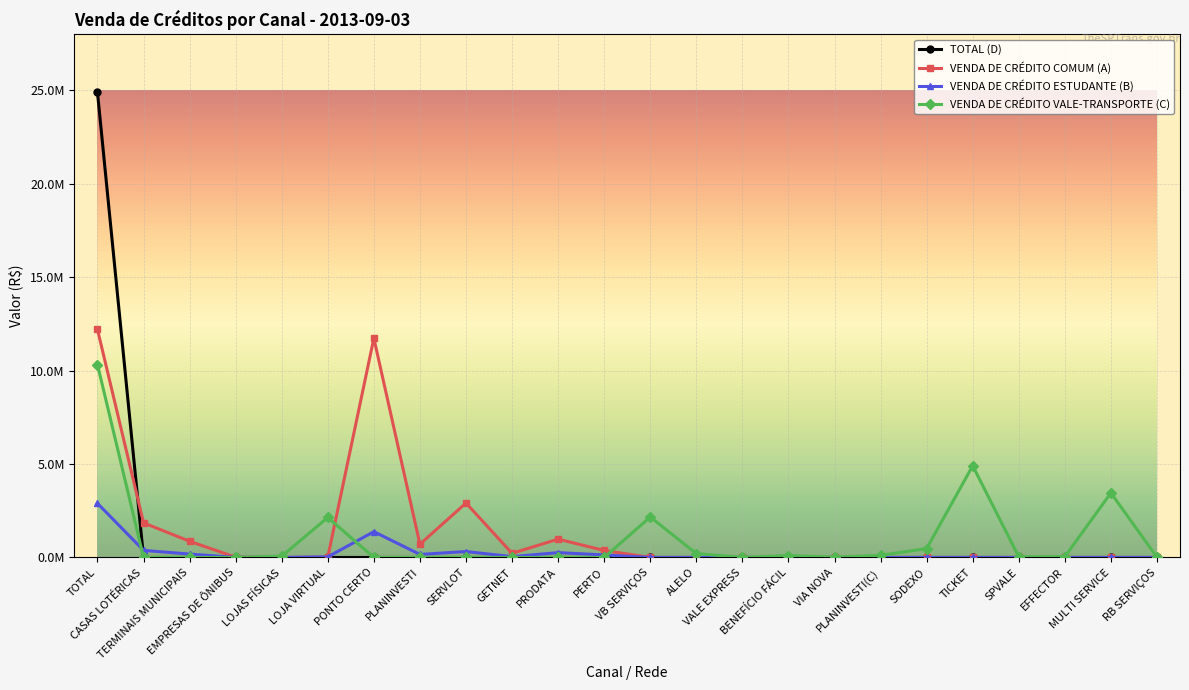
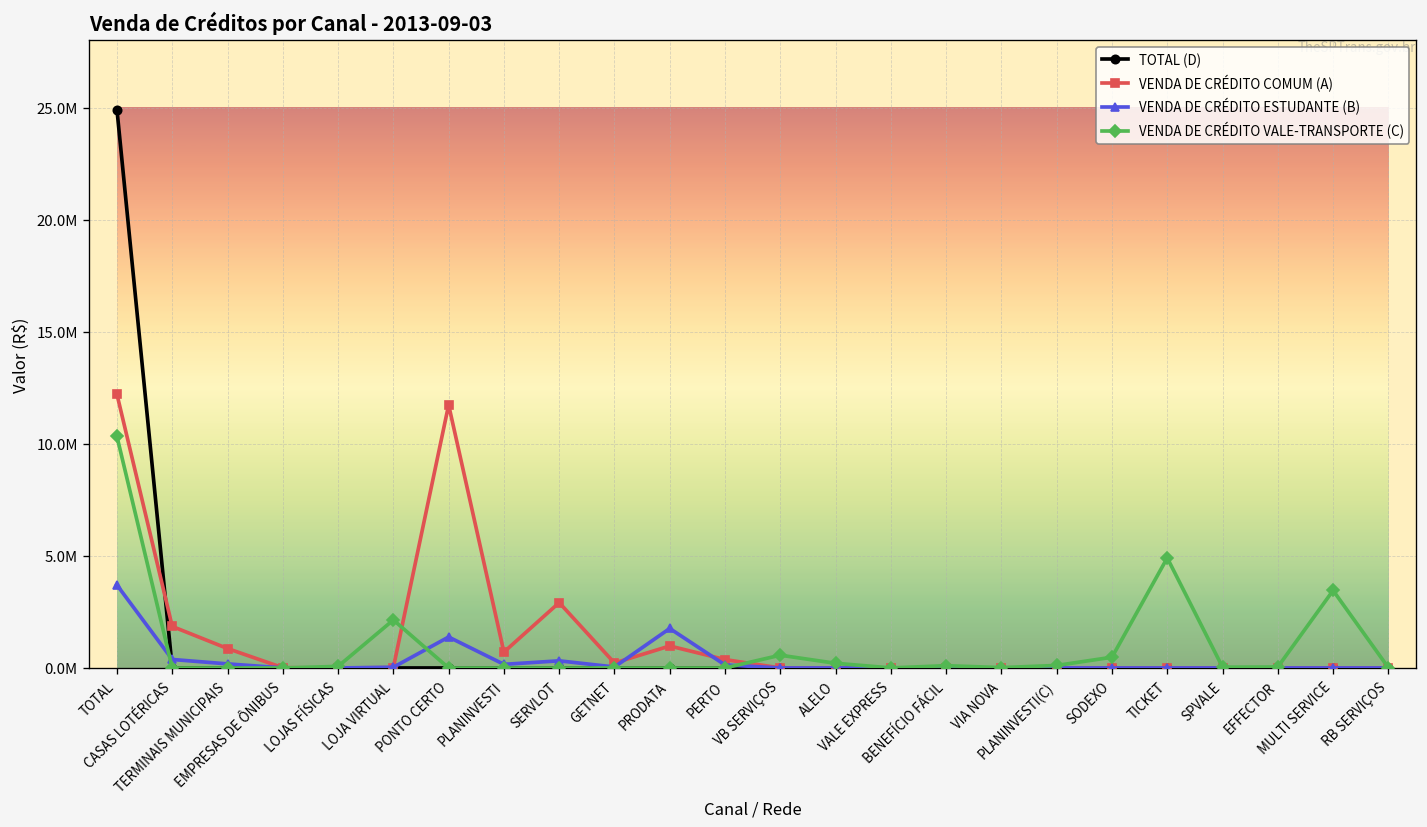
VENDA DE CRÉDITO ESTUDANTE (B), TOTAL: 2900000 -> 3700000
VENDA DE CRÉDITO ESTUDANTE (B), PRODATA: 300000 -> 1800000
VENDA DE CRÉDITO VALE-TRANSPORTE (C), VB SERVIÇOS: 2200000 -> 600000
